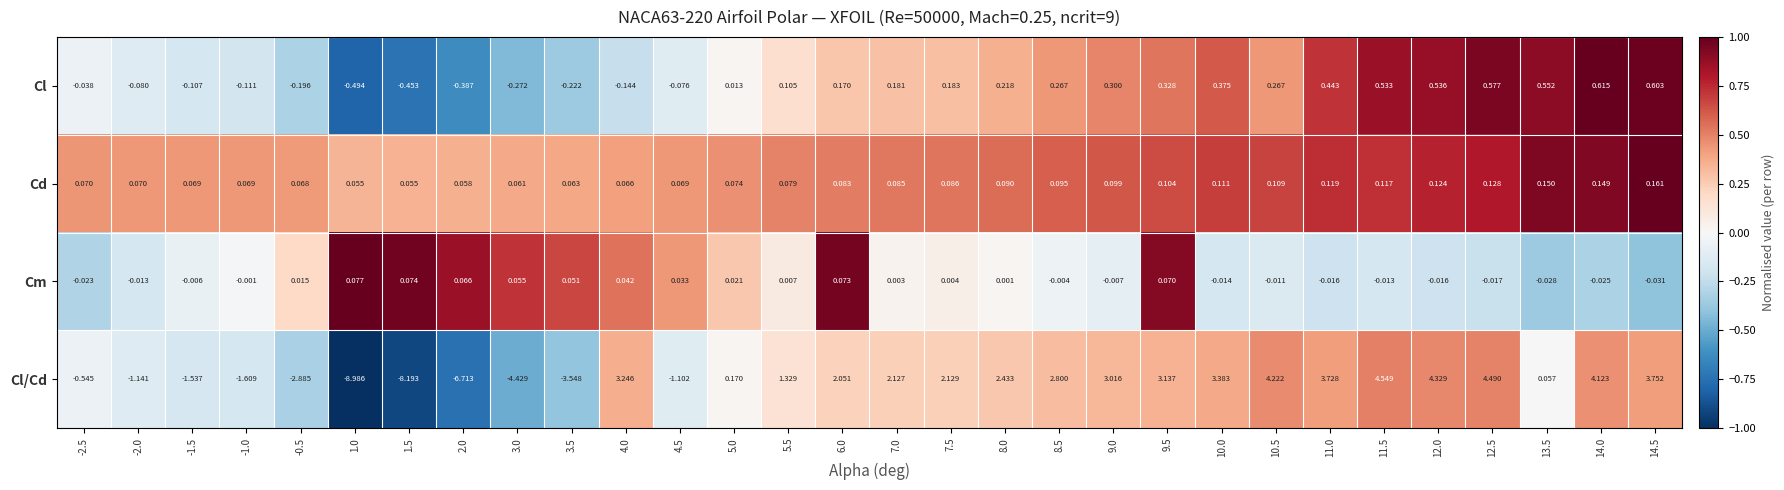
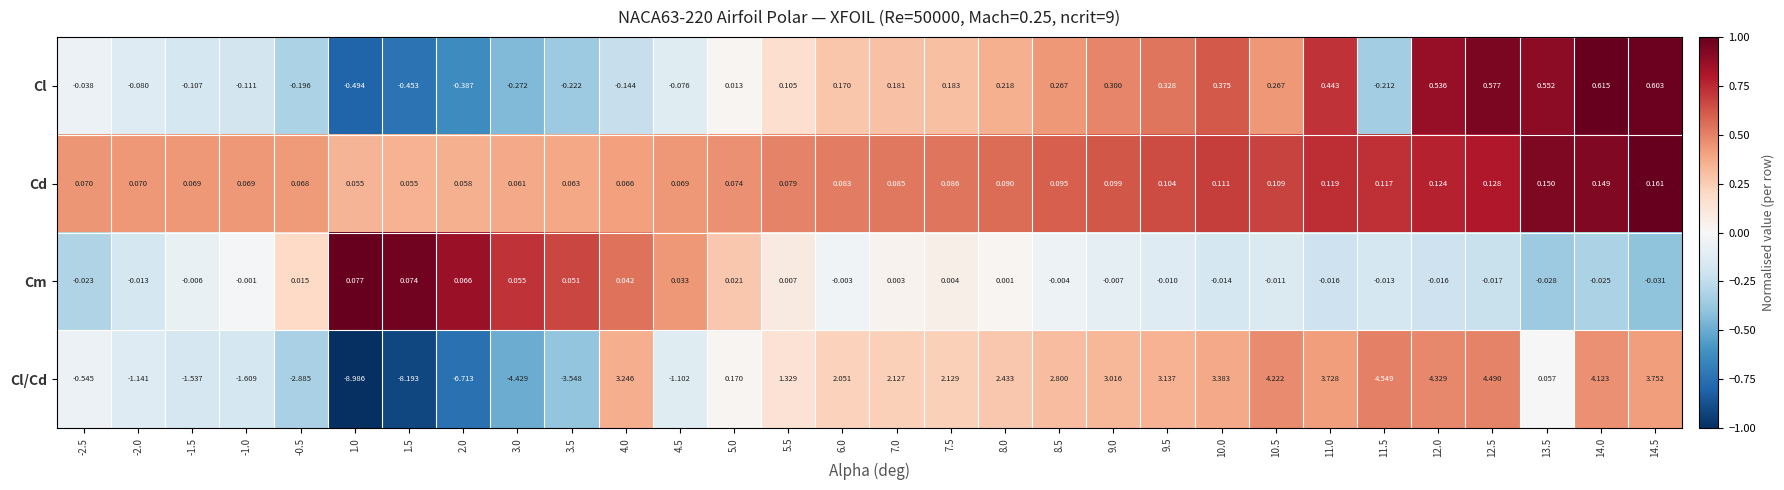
Cl, 11.5: 0.533 -> -0.212
Cm, 6.0: 0.073 -> -0.003
Cm, 9.5: 0.070 -> -0.010
